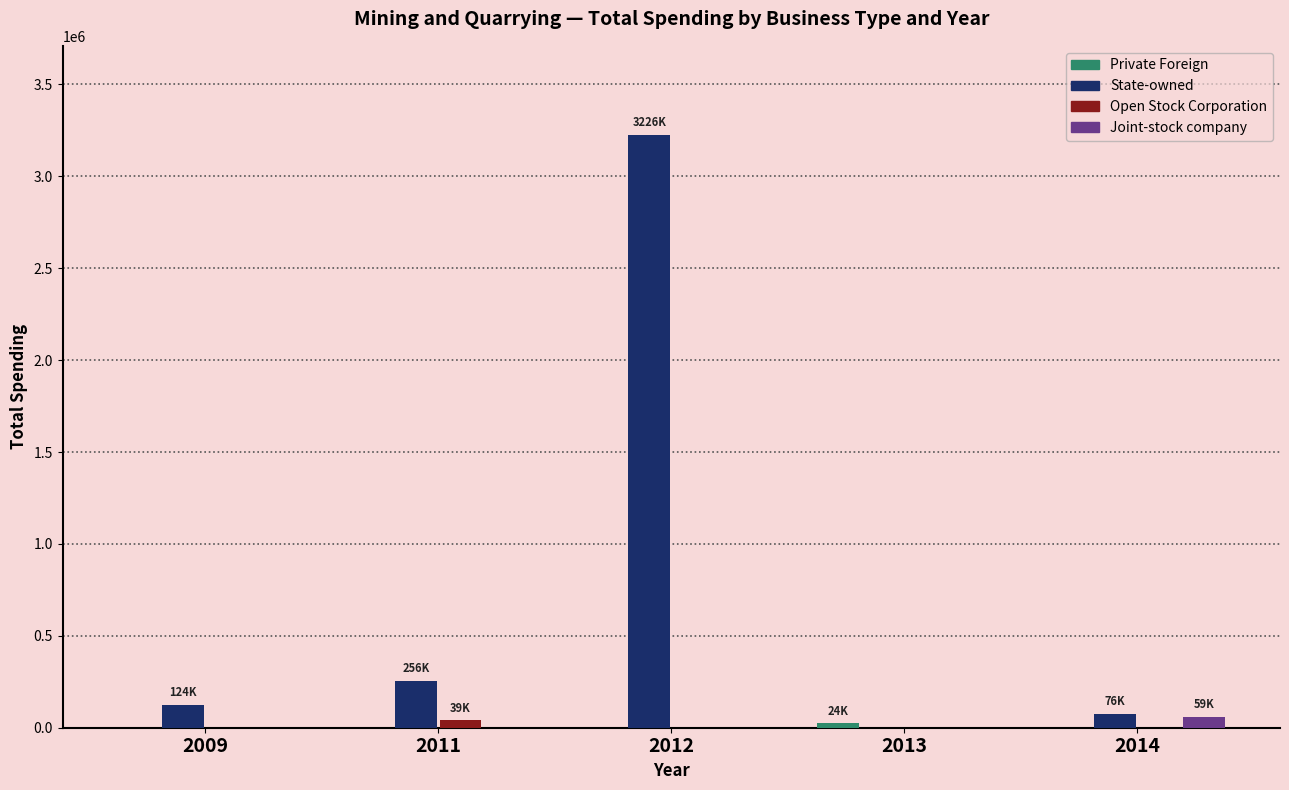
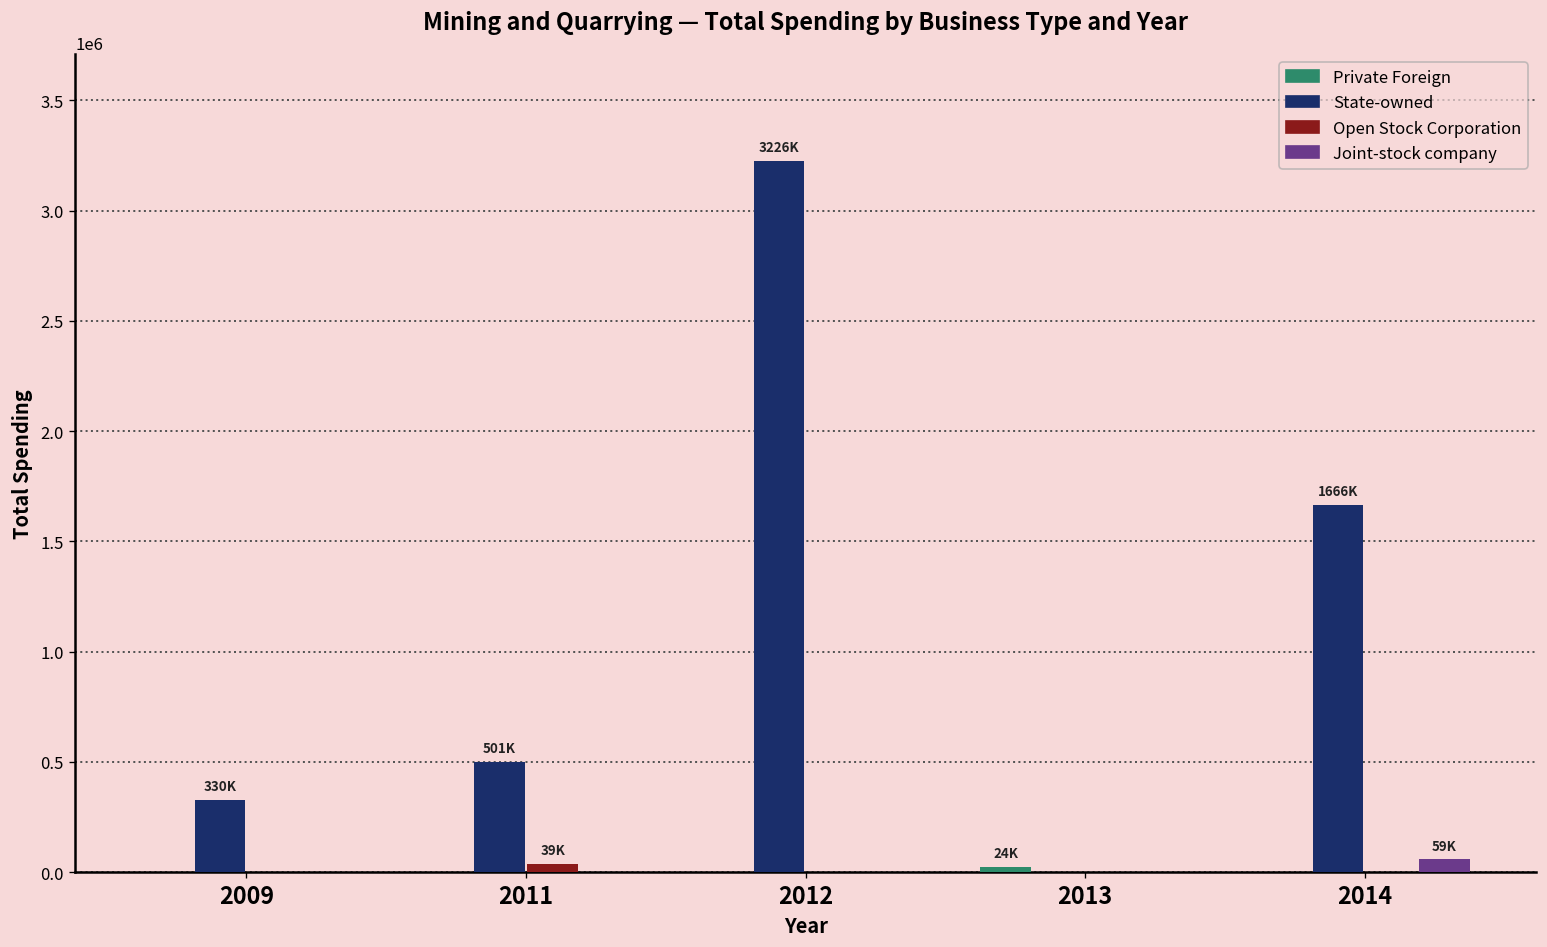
State-owned, 2009: 124K -> 330K
State-owned, 2011: 256K -> 501K
State-owned, 2014: 76K -> 1666K
